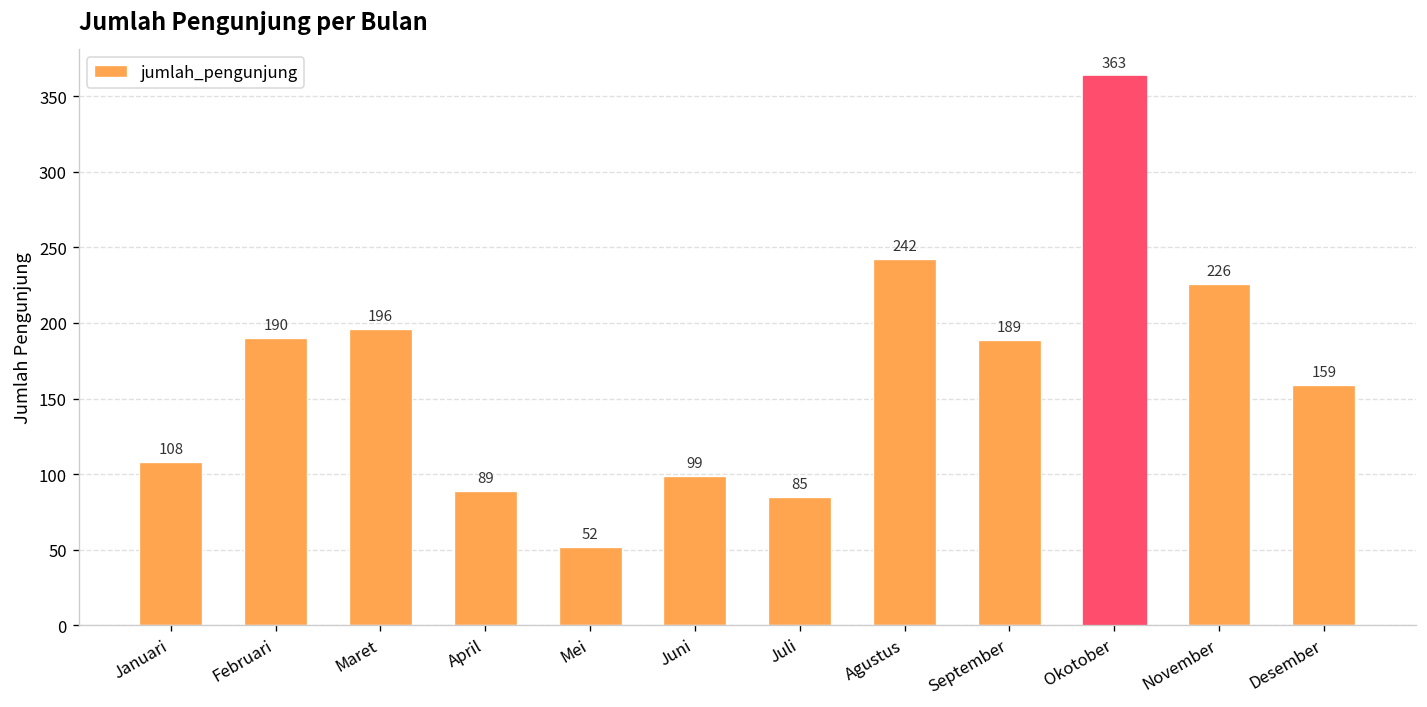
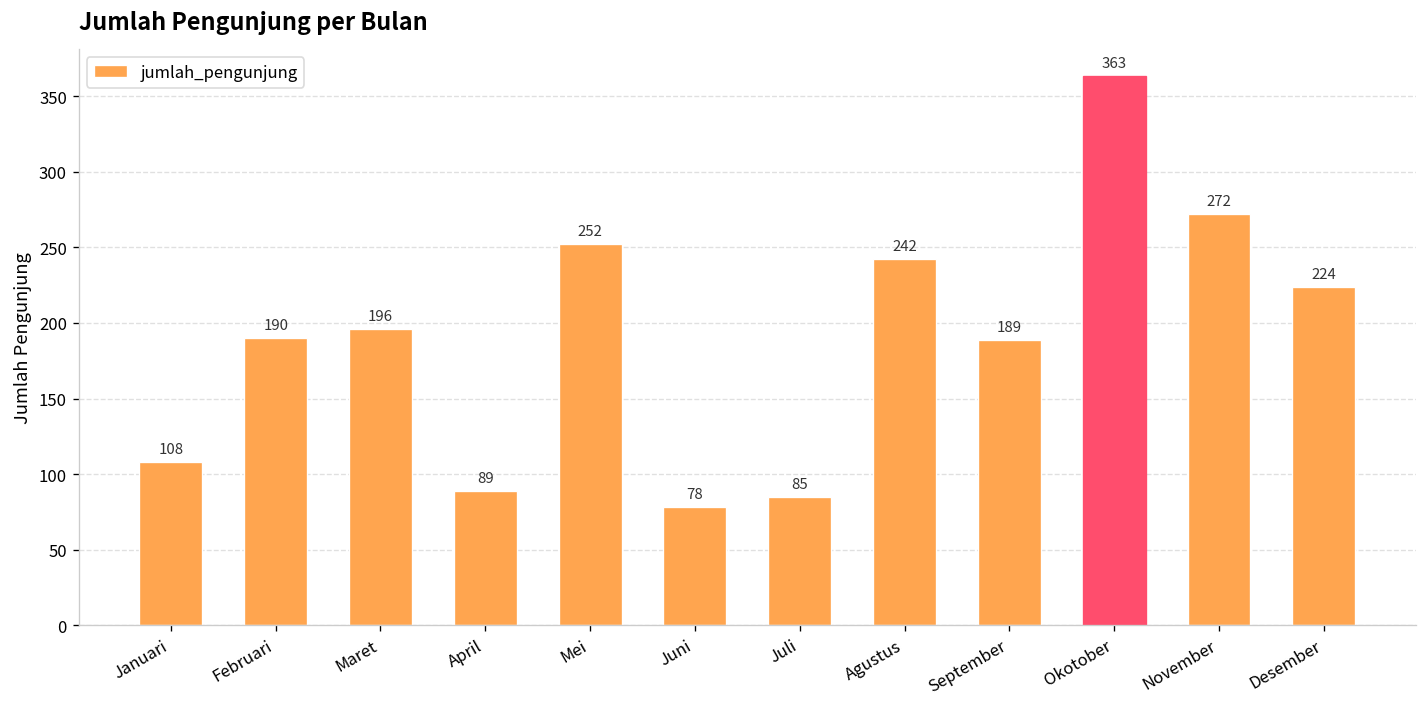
Mei: 52 -> 252
Juni: 99 -> 78
November: 226 -> 272
Desember: 159 -> 224
